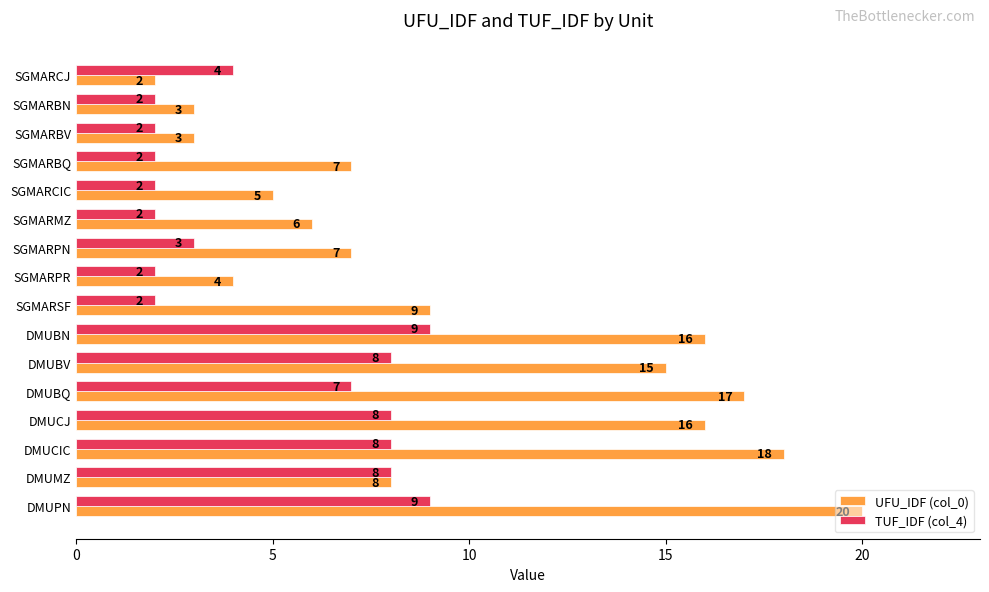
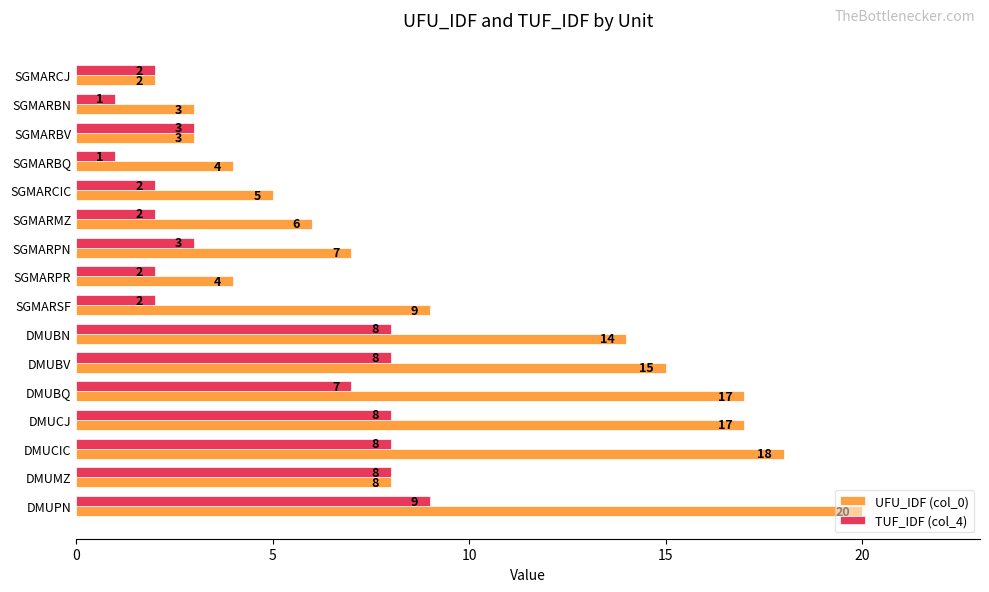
TUF_IDF (col_4), SGMARCJ: 4 -> 2
TUF_IDF (col_4), SGMARBN: 2 -> 1
TUF_IDF (col_4), SGMARBV: 2 -> 3
TUF_IDF (col_4), SGMARBQ: 2 -> 1
UFU_IDF (col_0), SGMARBQ: 7 -> 4
TUF_IDF (col_4), DMUBN: 9 -> 8
UFU_IDF (col_0), DMUBN: 16 -> 14
UFU_IDF (col_0), DMUCJ: 16 -> 17
